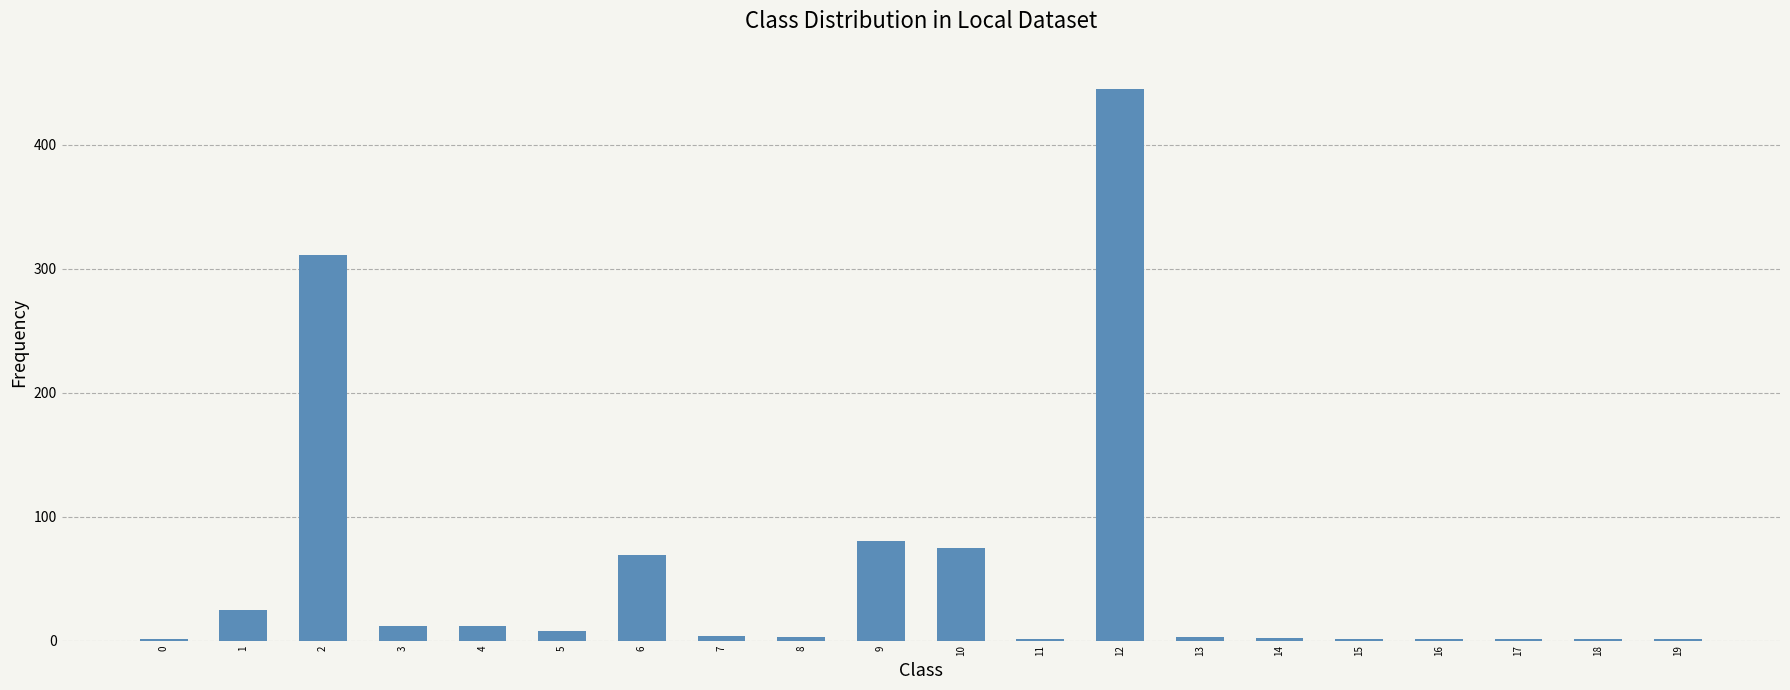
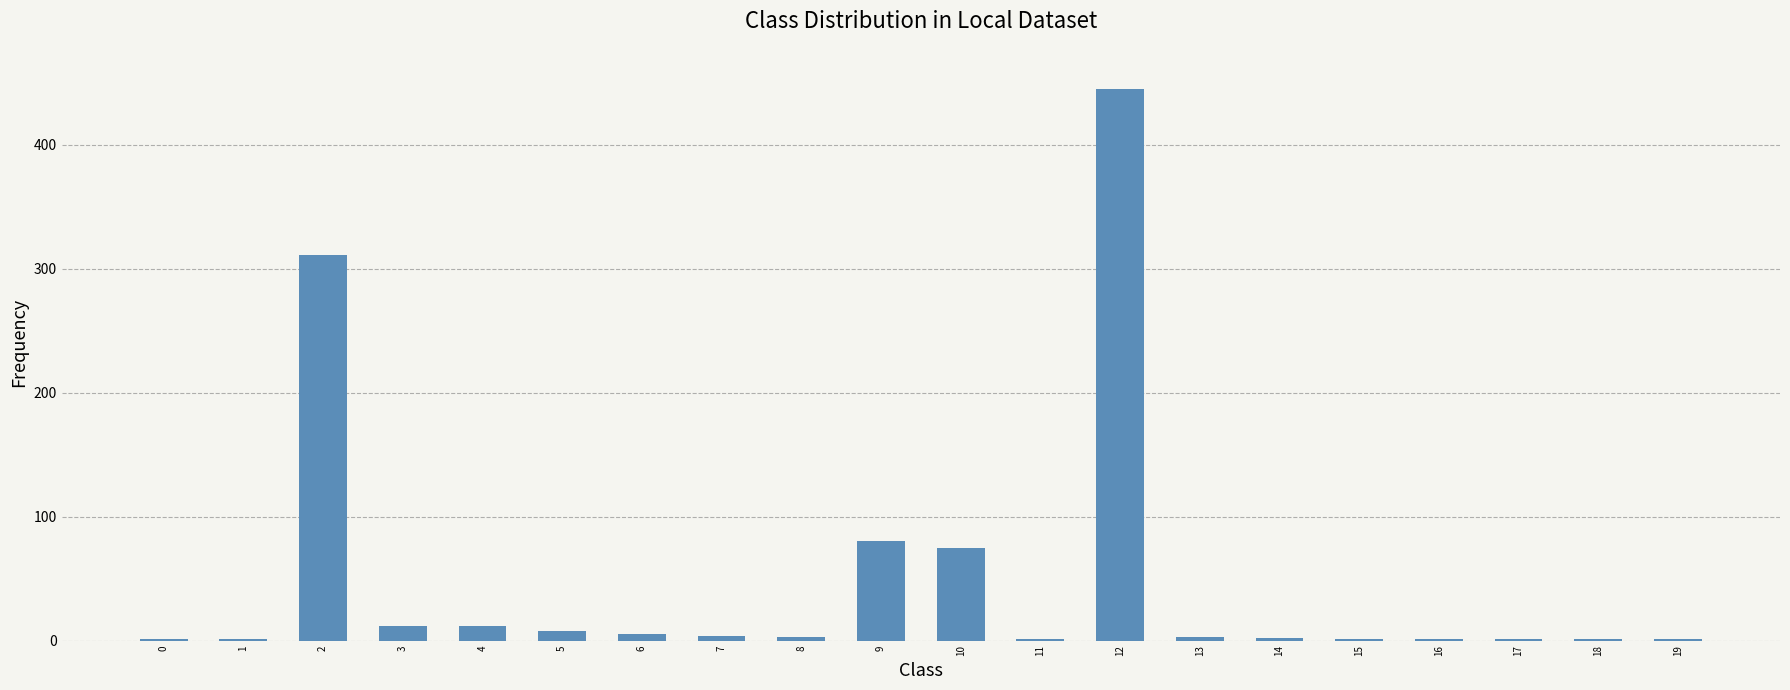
1: 25 -> 1
6: 69 -> 5
